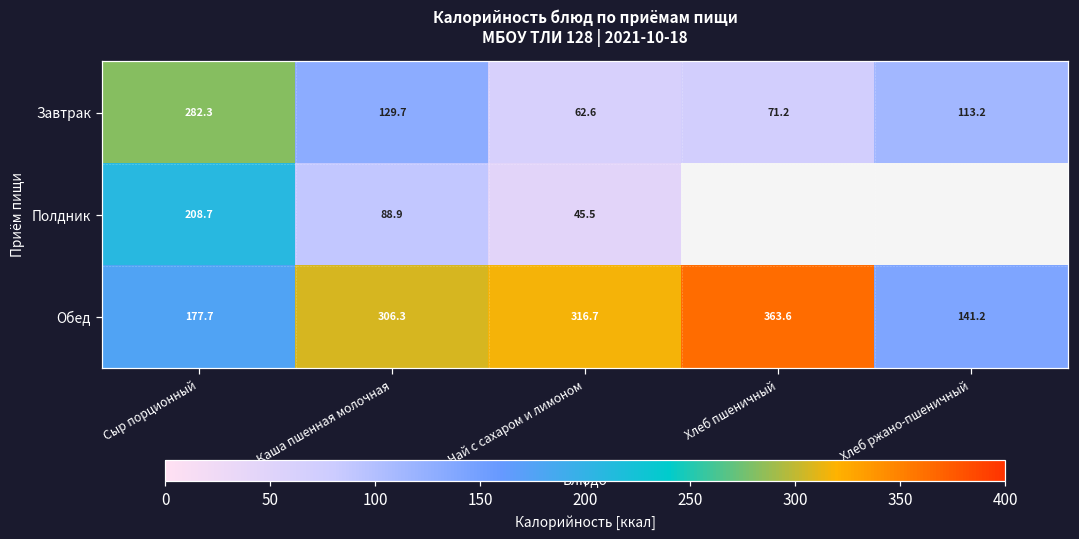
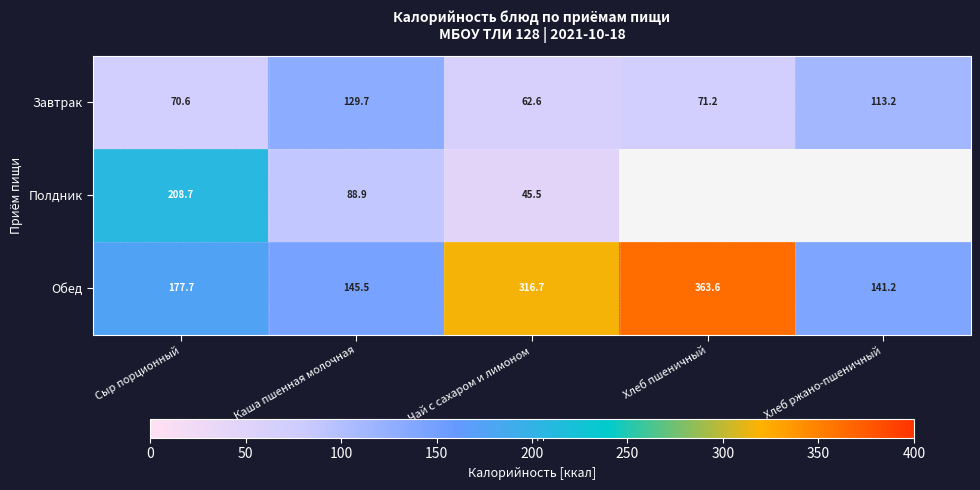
Завтрак, Сыр порционный: 282.3 -> 70.6
Обед, Каша пшенная молочная: 306.3 -> 145.5
